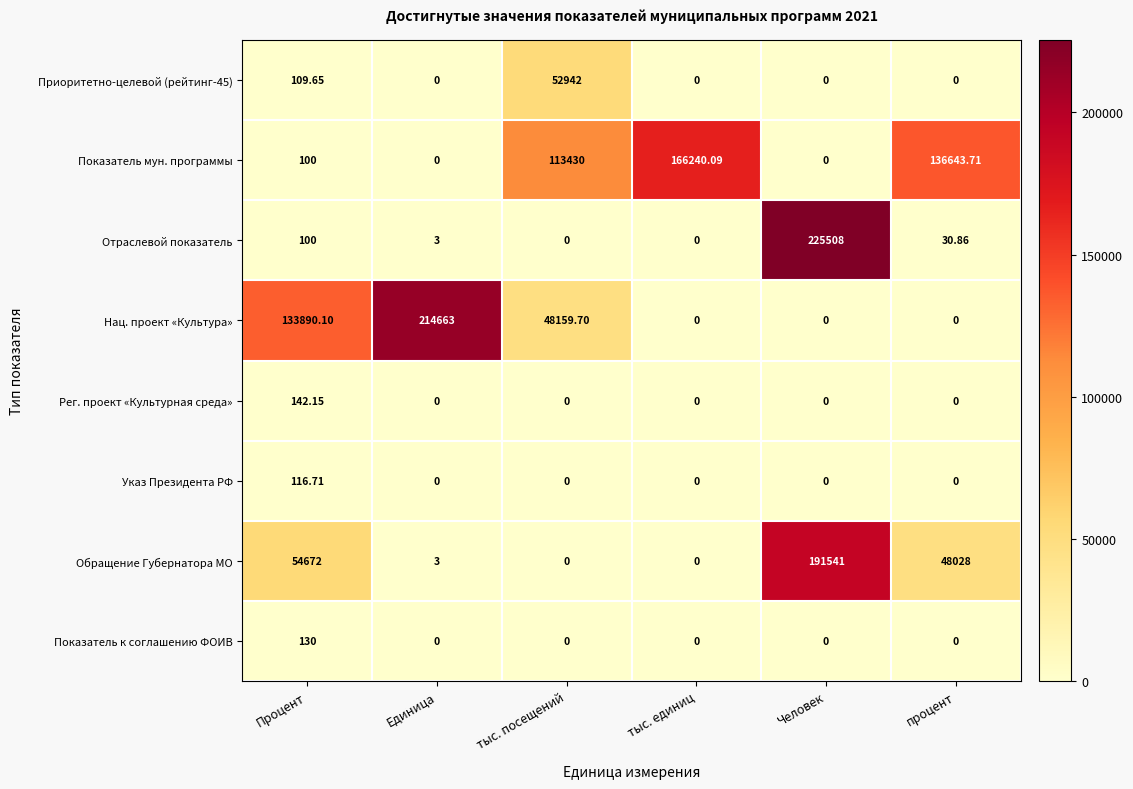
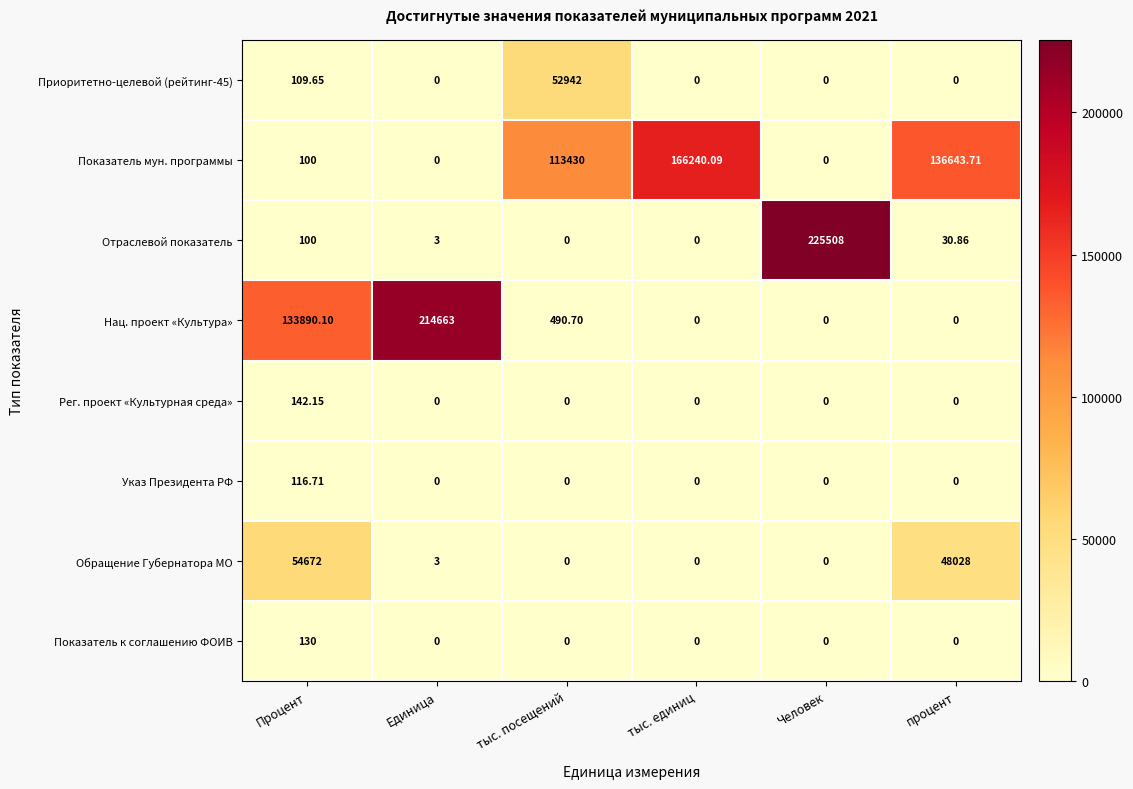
Нац. проект «Культура», тыс. посещений: 48159.70 -> 490.70
Обращение Губернатора МО, Человек: 191541 -> 0
